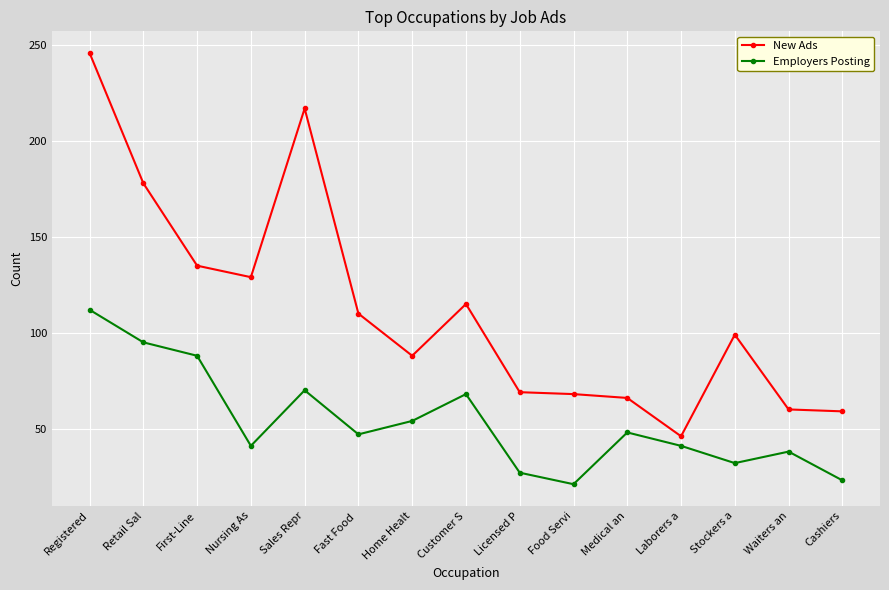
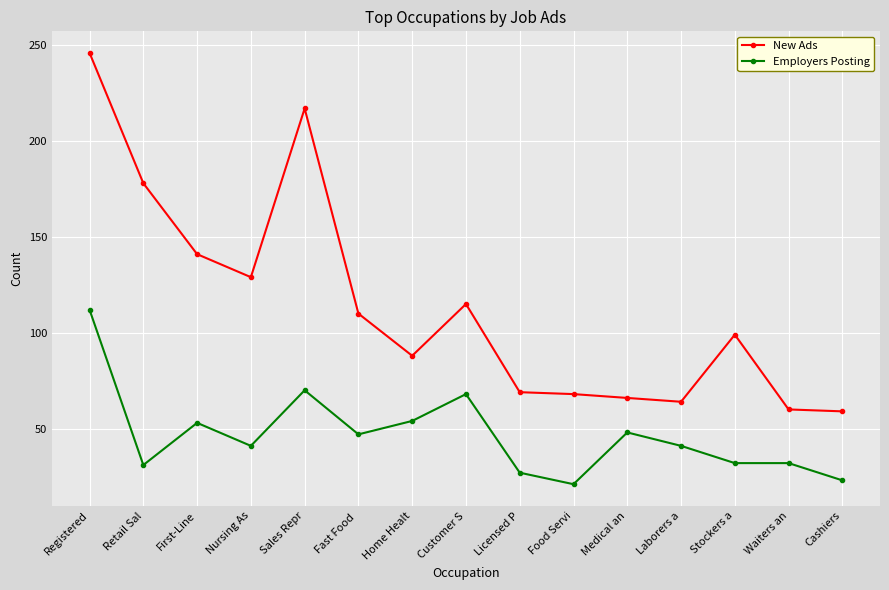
Employers Posting, Retail Sal: 95 -> 31
New Ads, First-Line: 135 -> 141
Employers Posting, First-Line: 88 -> 53
New Ads, Laborers a: 46 -> 64
Employers Posting, Waiters an: 38 -> 32
